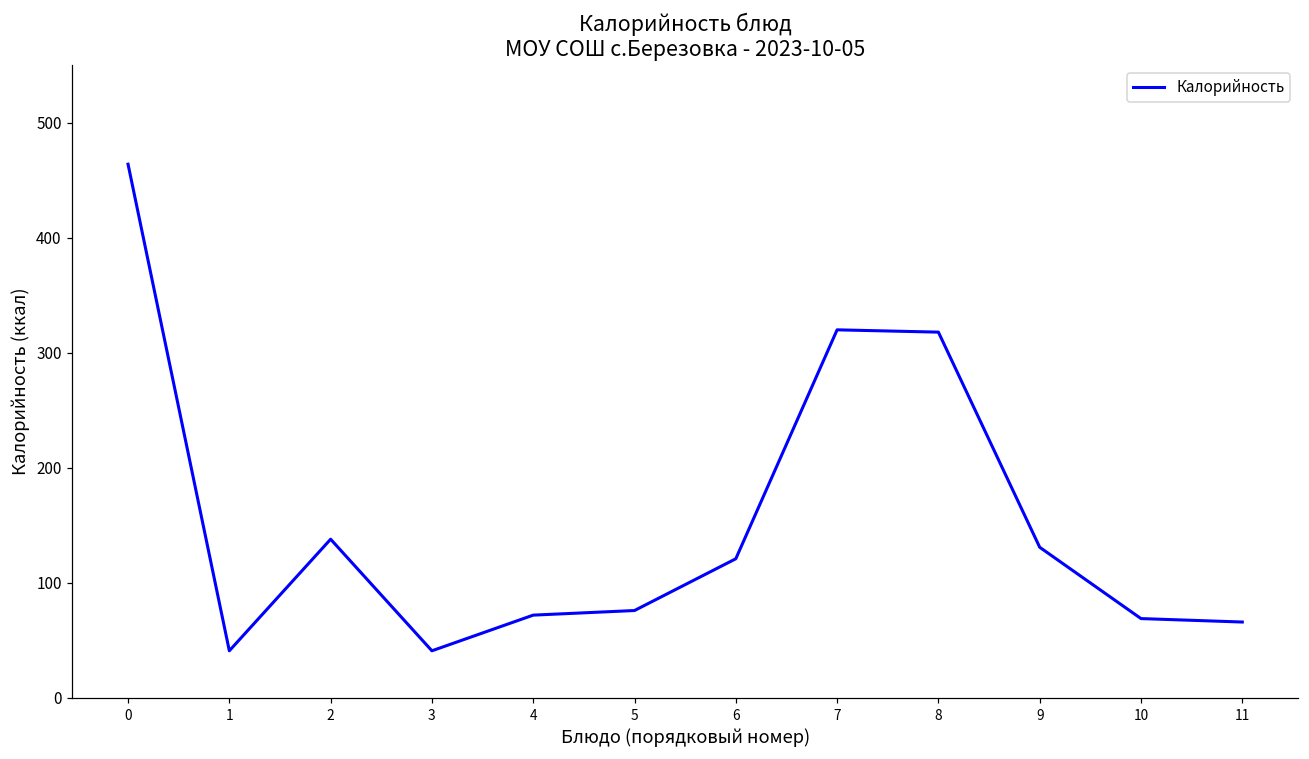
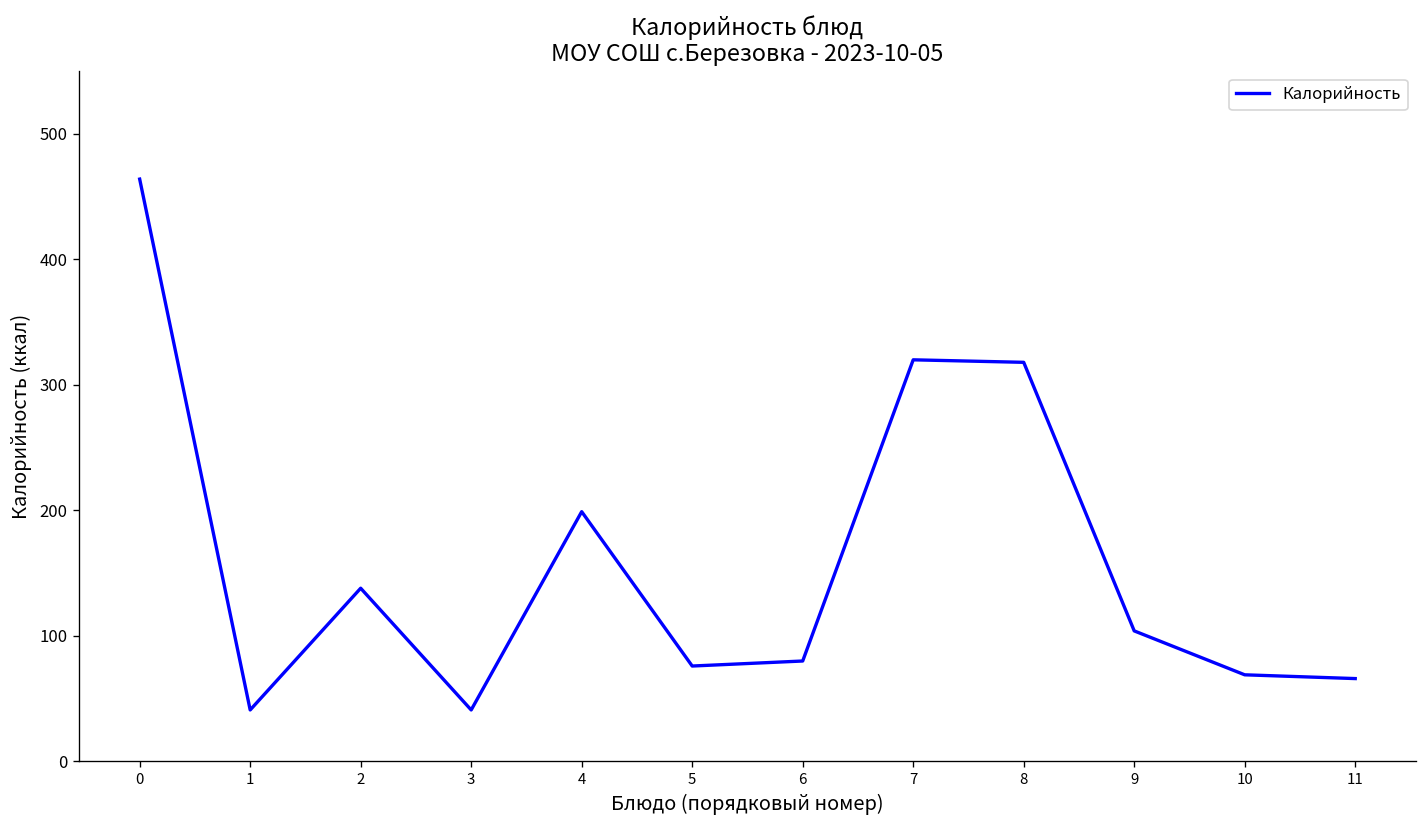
4: 72 -> 199
6: 121 -> 80
9: 131 -> 104
